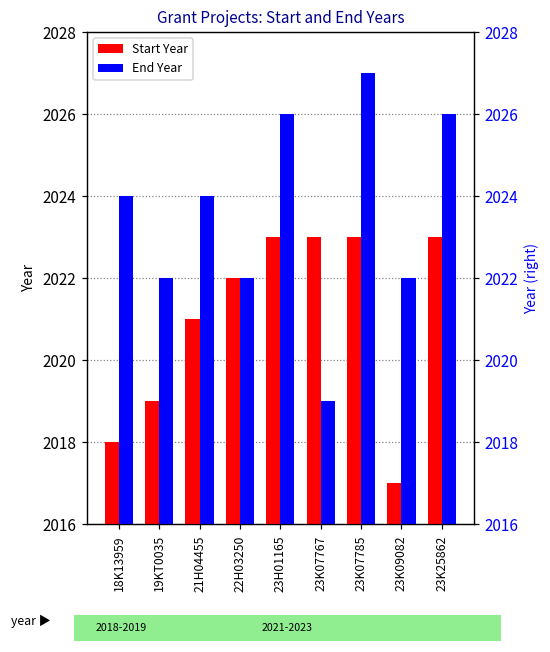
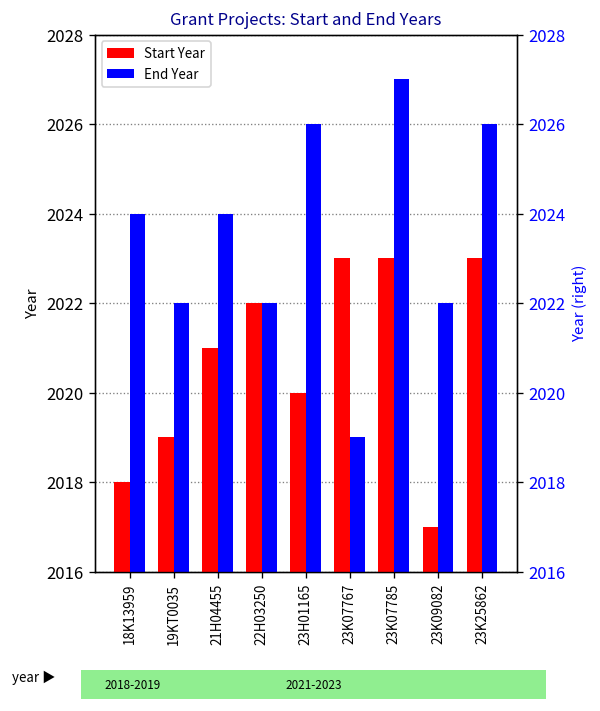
Grant Projects: Start and End Years, Start Year, 23H01165: 2023 -> 2020
